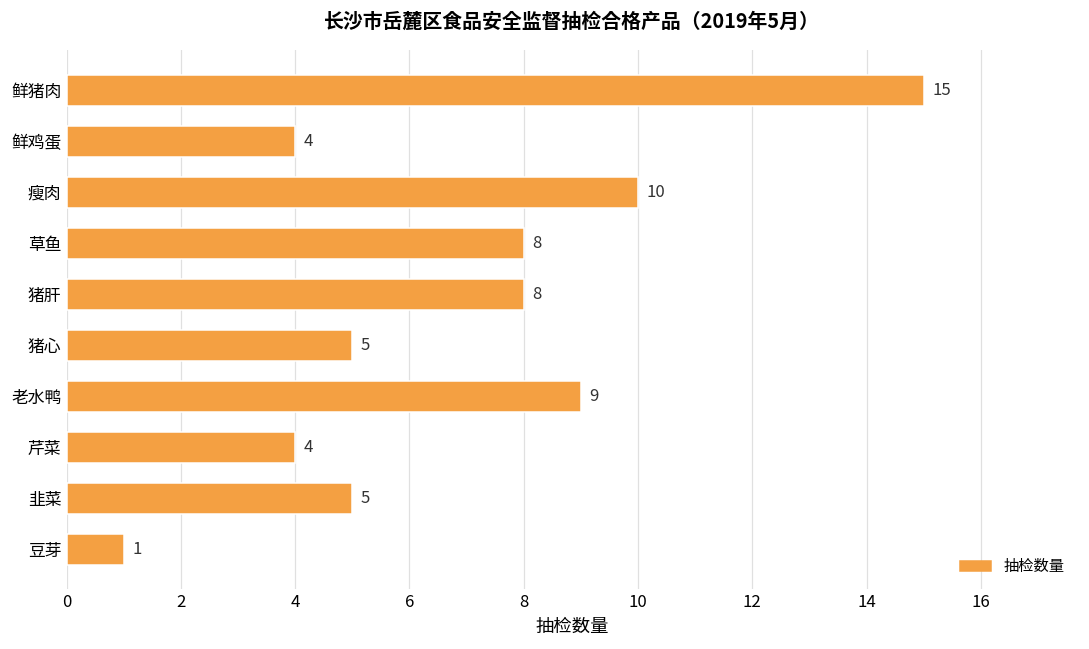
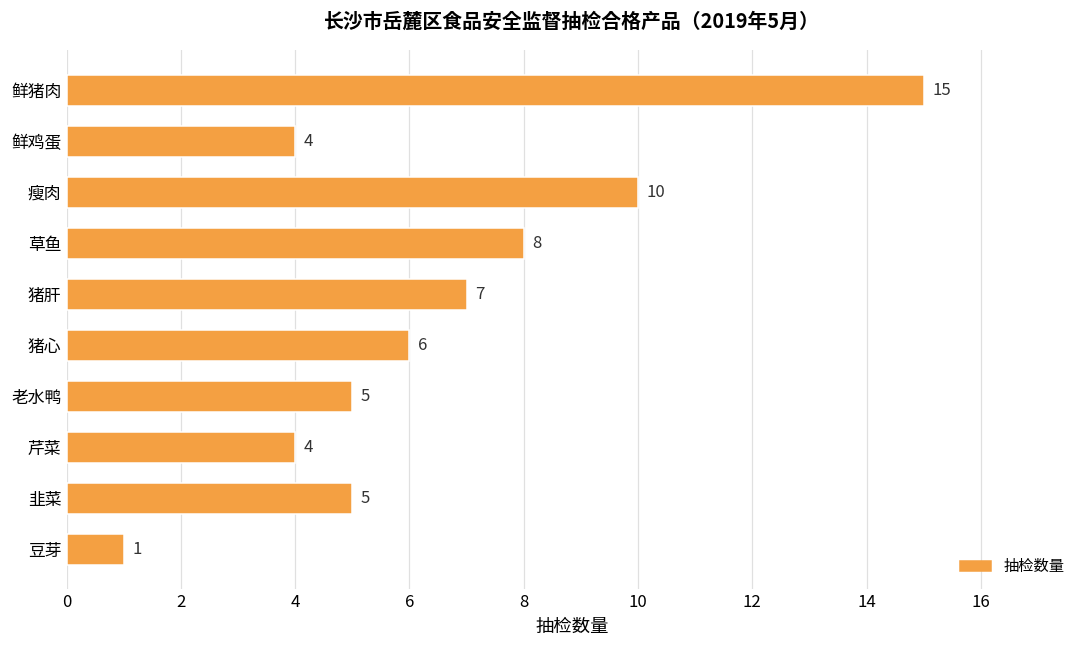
猪肝: 8 -> 7
猪心: 5 -> 6
老水鸭: 9 -> 5
